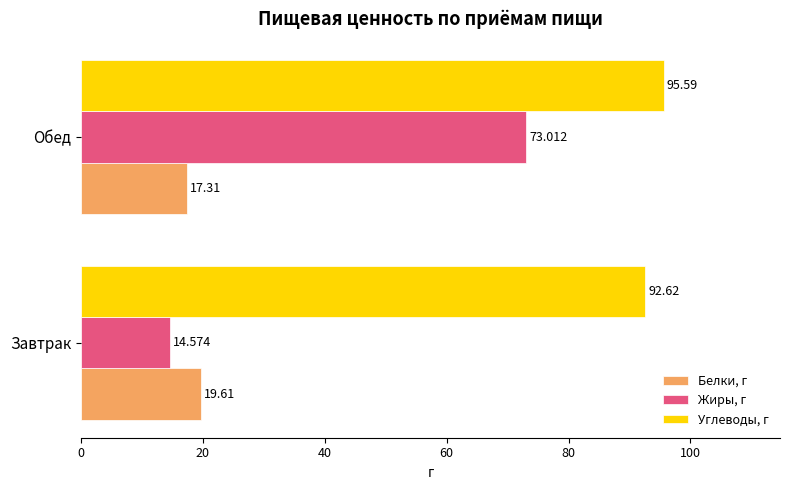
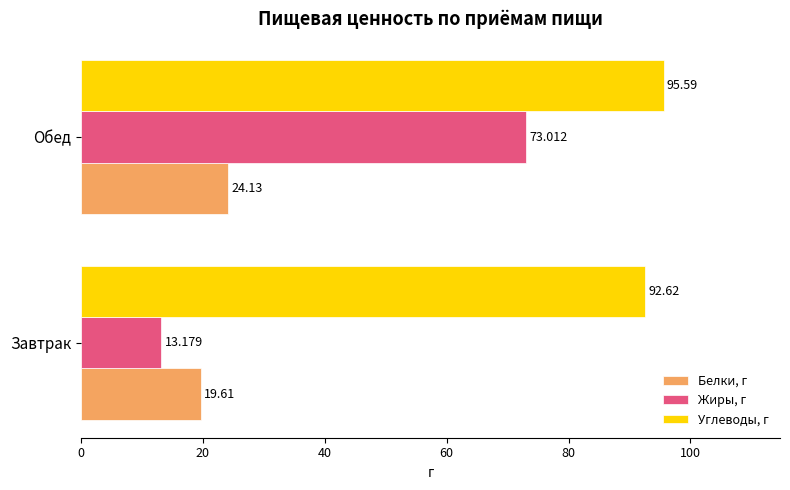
Белки, г, Обед: 17.31 -> 24.13
Жиры, г, Завтрак: 14.574 -> 13.179
